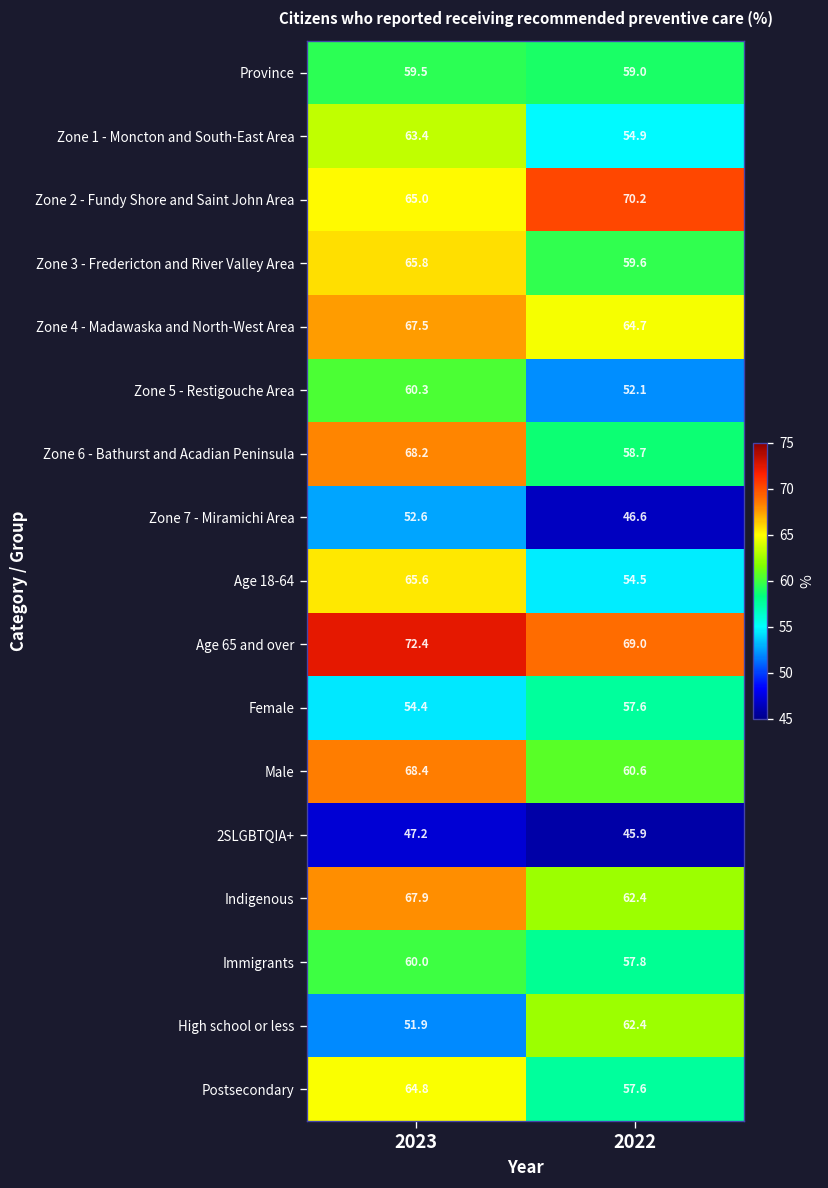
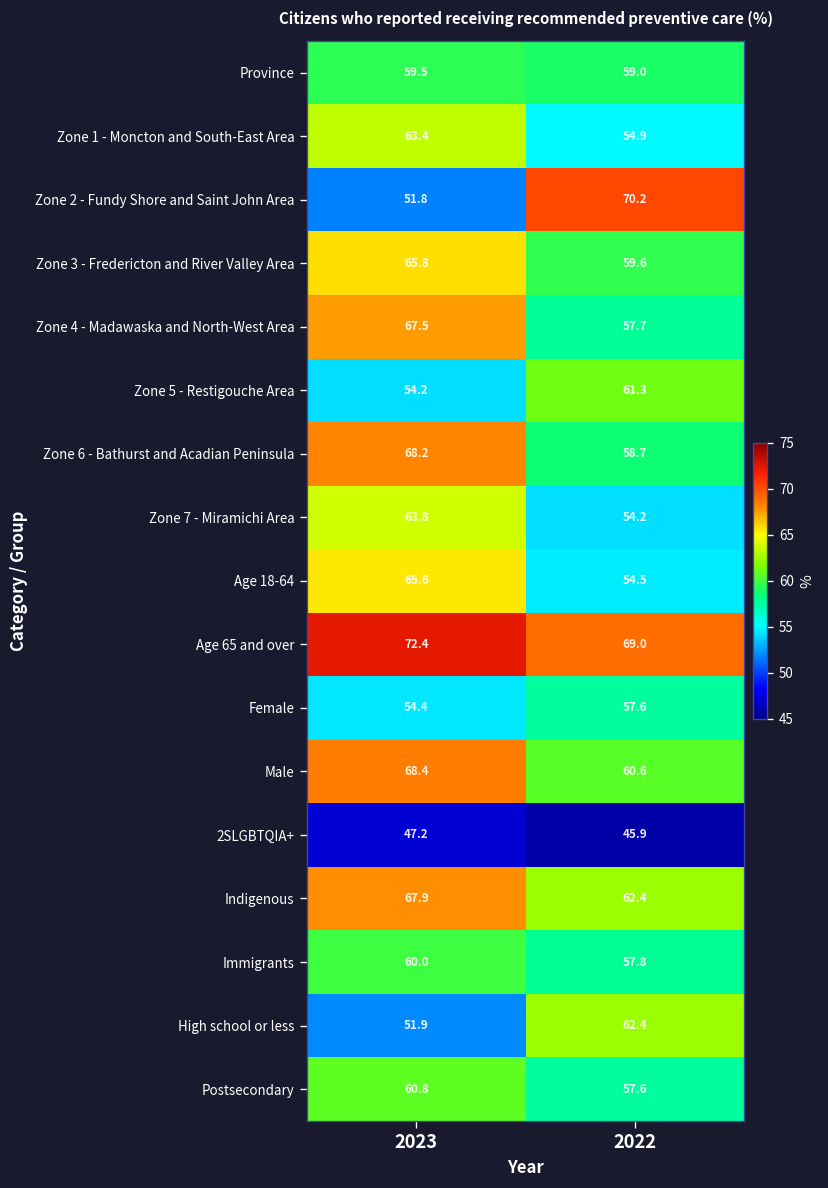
Zone 2 - Fundy Shore and Saint John Area, 2023: 65.0 -> 51.8
Zone 4 - Madawaska and North-West Area, 2022: 64.7 -> 57.7
Zone 5 - Restigouche Area, 2023: 60.3 -> 54.2
Zone 5 - Restigouche Area, 2022: 52.1 -> 61.3
Zone 7 - Miramichi Area, 2023: 52.6 -> 63.8
Zone 7 - Miramichi Area, 2022: 46.6 -> 54.2
Postsecondary, 2023: 64.8 -> 60.8
